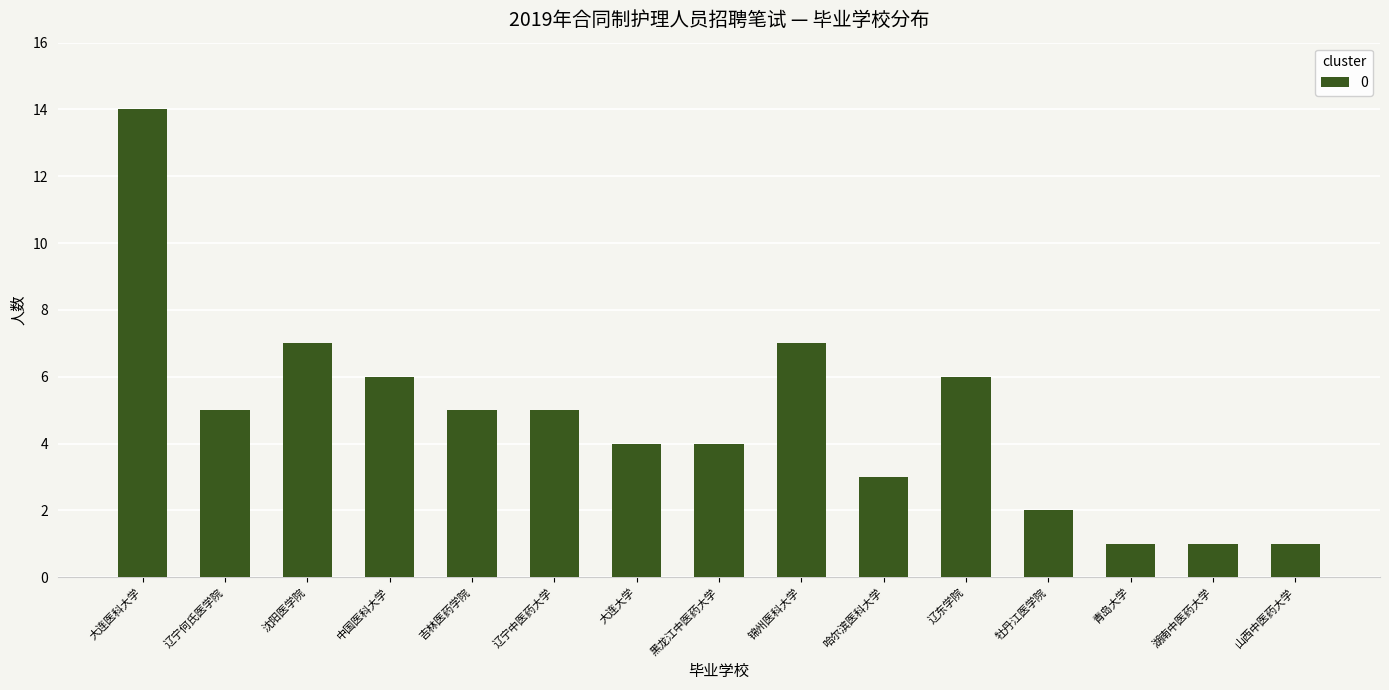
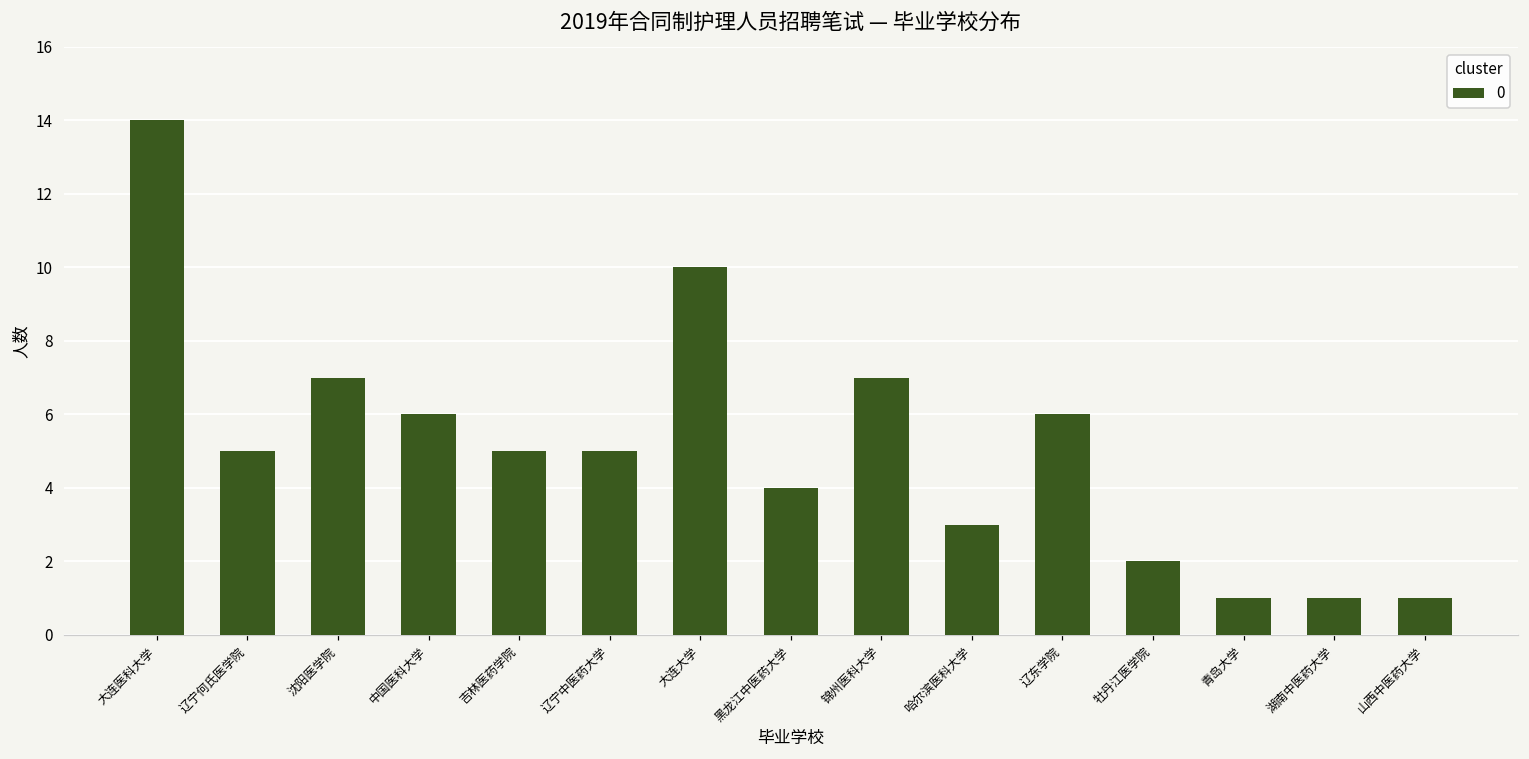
大连大学: 4 -> 10
